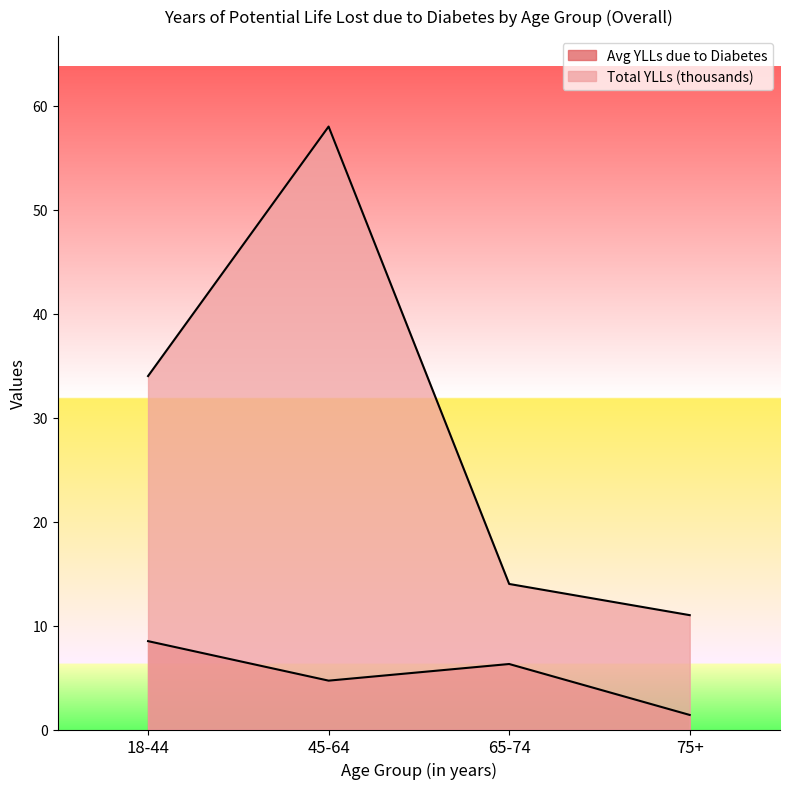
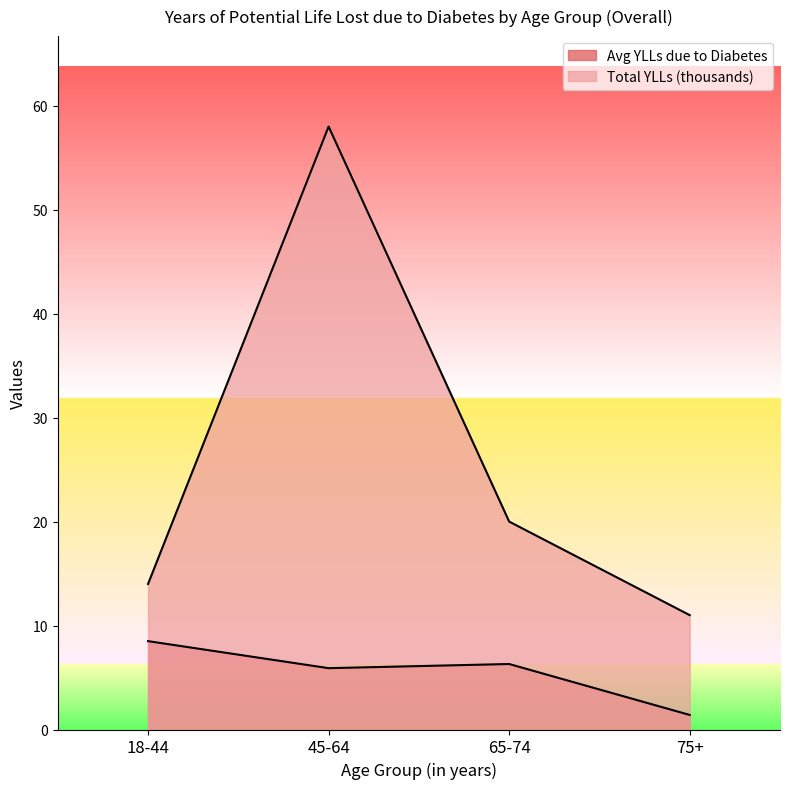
Total YLLs (thousands), 18-44: 34 -> 14
Avg YLLs due to Diabetes, 45-64: 4.7 -> 5.9
Total YLLs (thousands), 65-74: 14 -> 20
